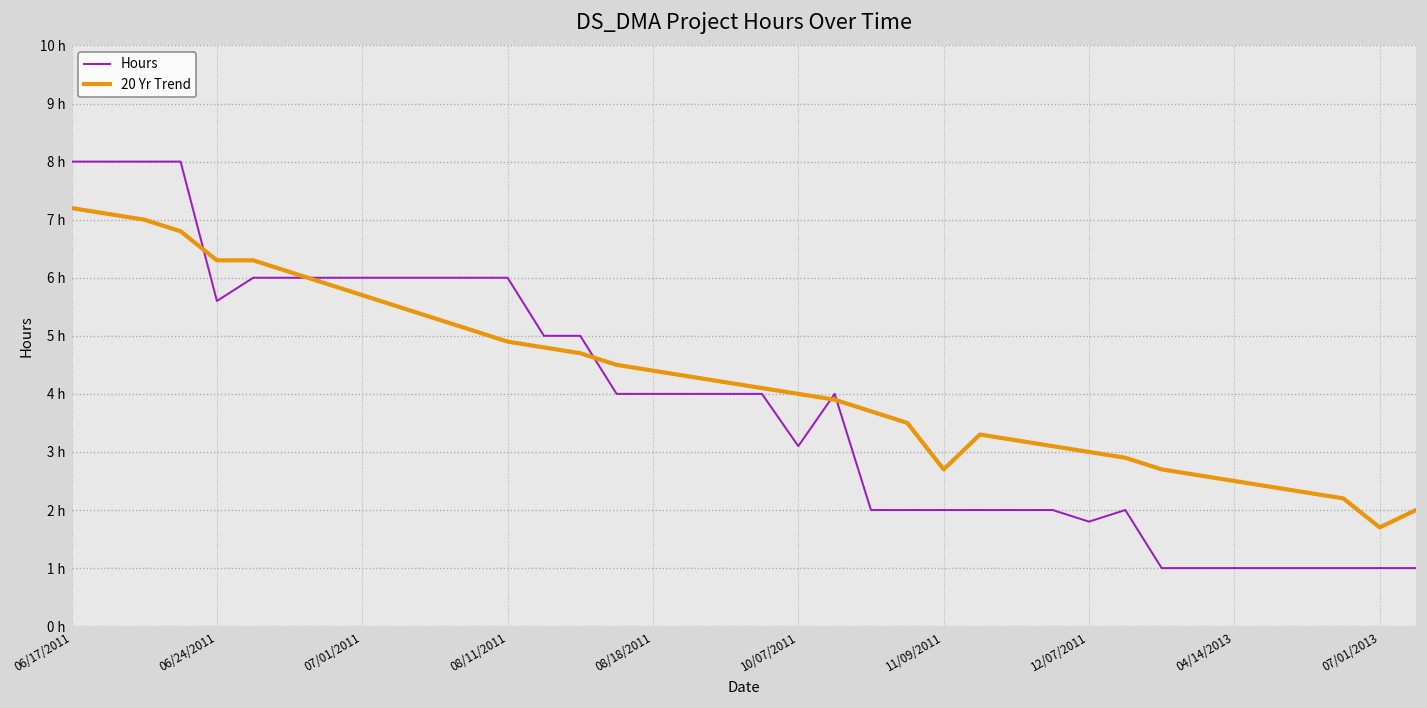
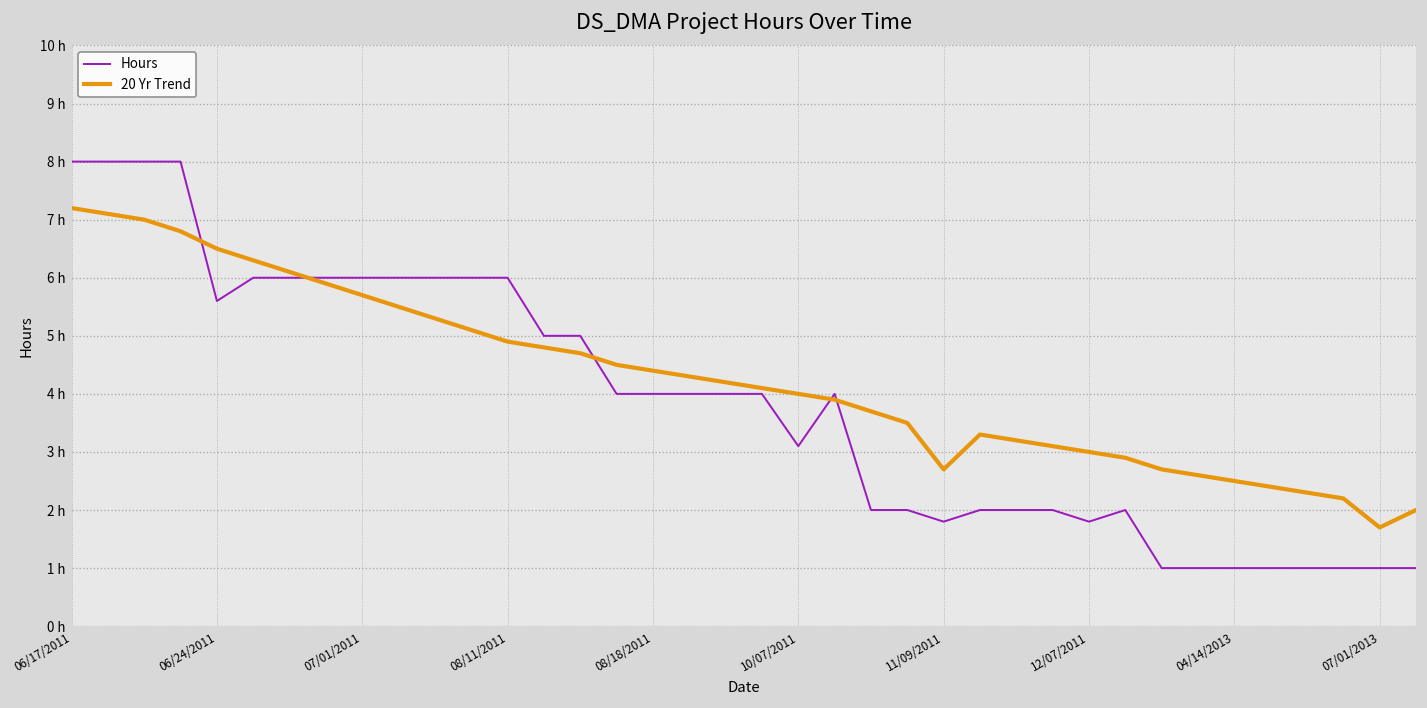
20 Yr Trend, 06/24/2011: 6.3 h -> 6.5 h
Hours, 11/09/2011: 2.0 h -> 1.8 h
